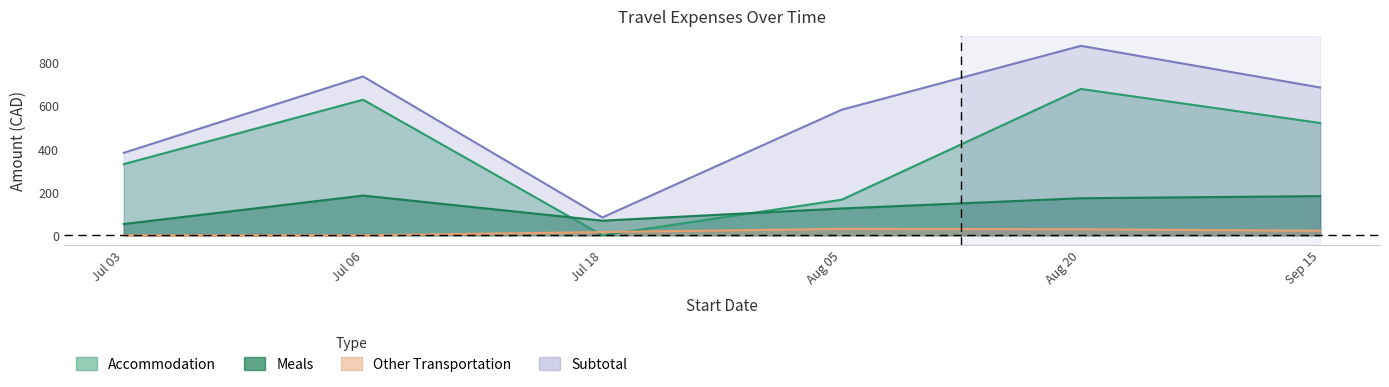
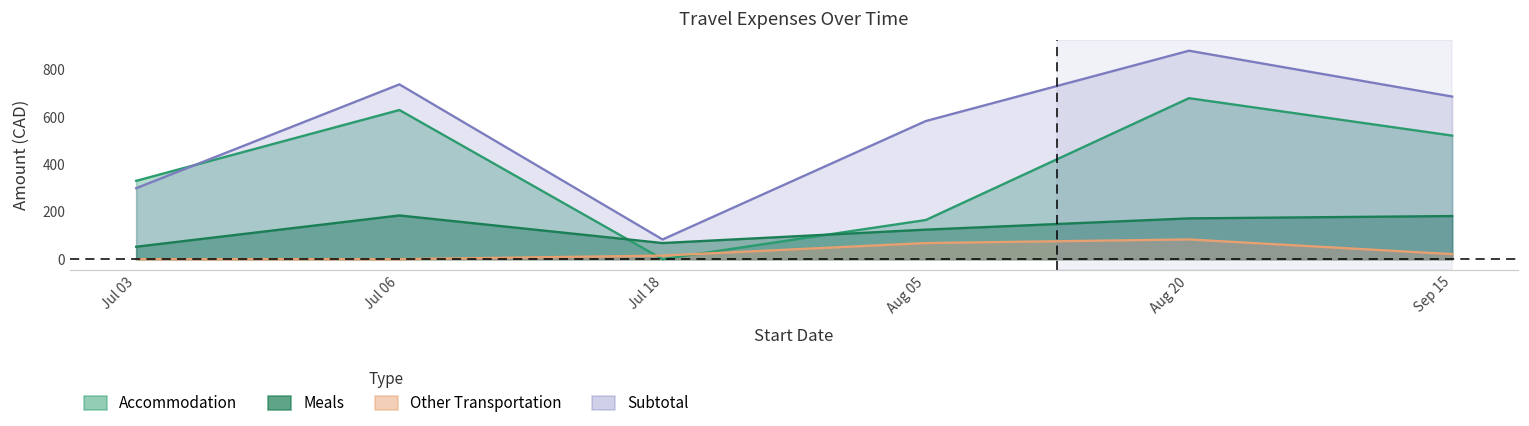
Subtotal, Jul 03: 380 -> 300
Other Transportation, Aug 05: 30 -> 70
Other Transportation, Aug 20: 30 -> 80
